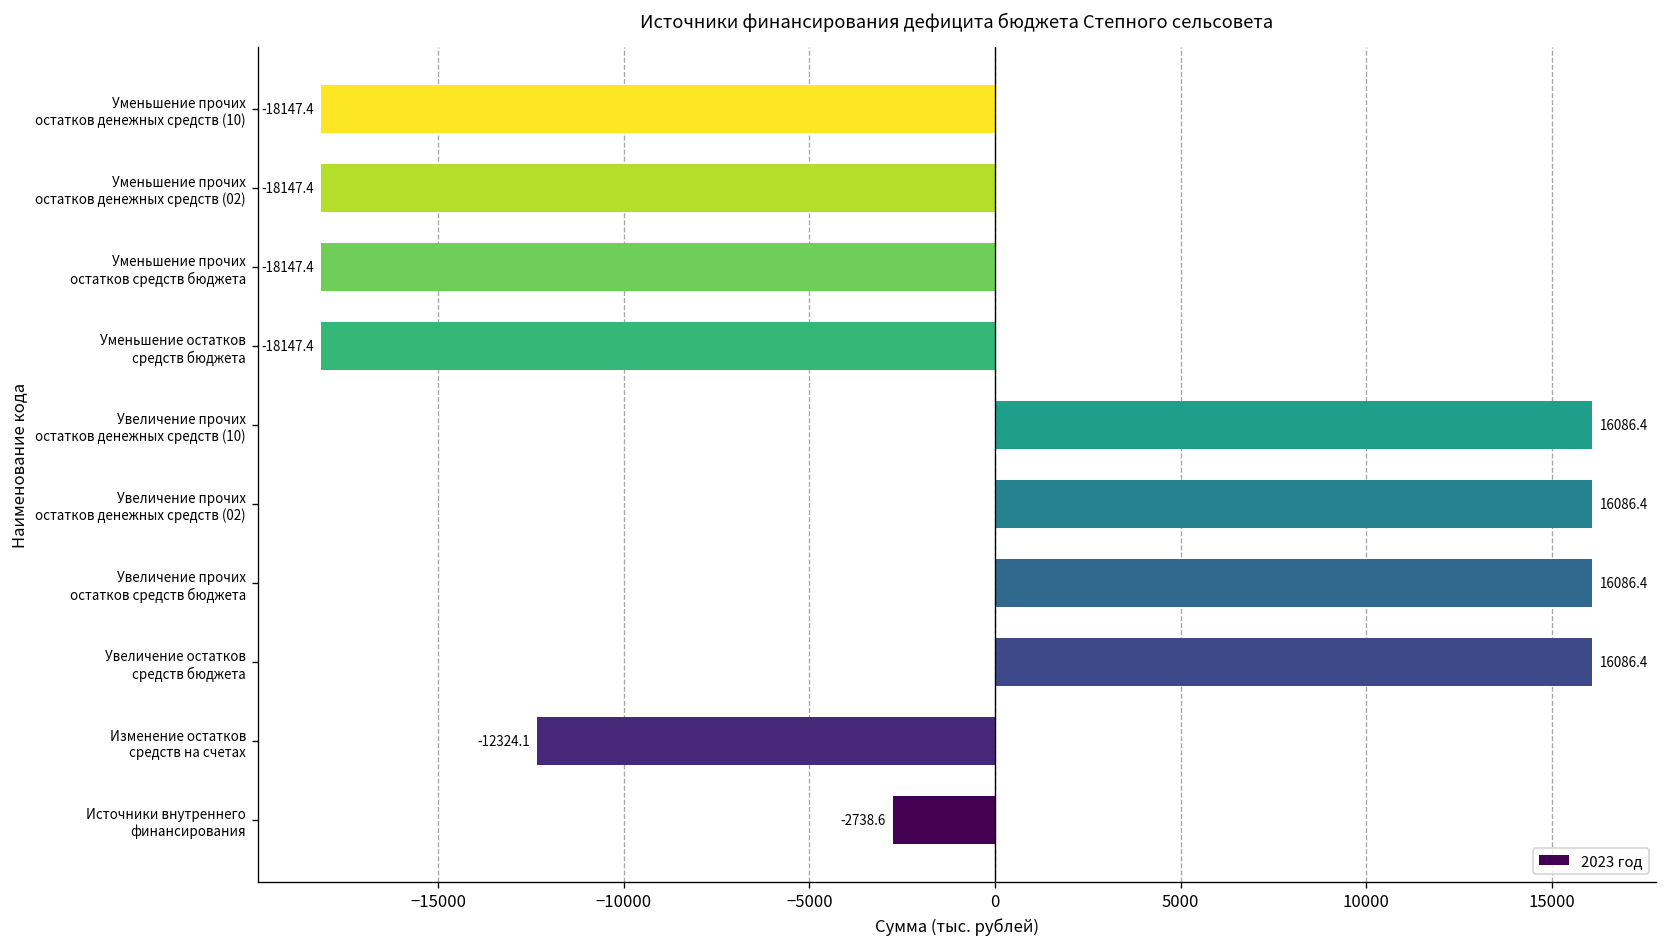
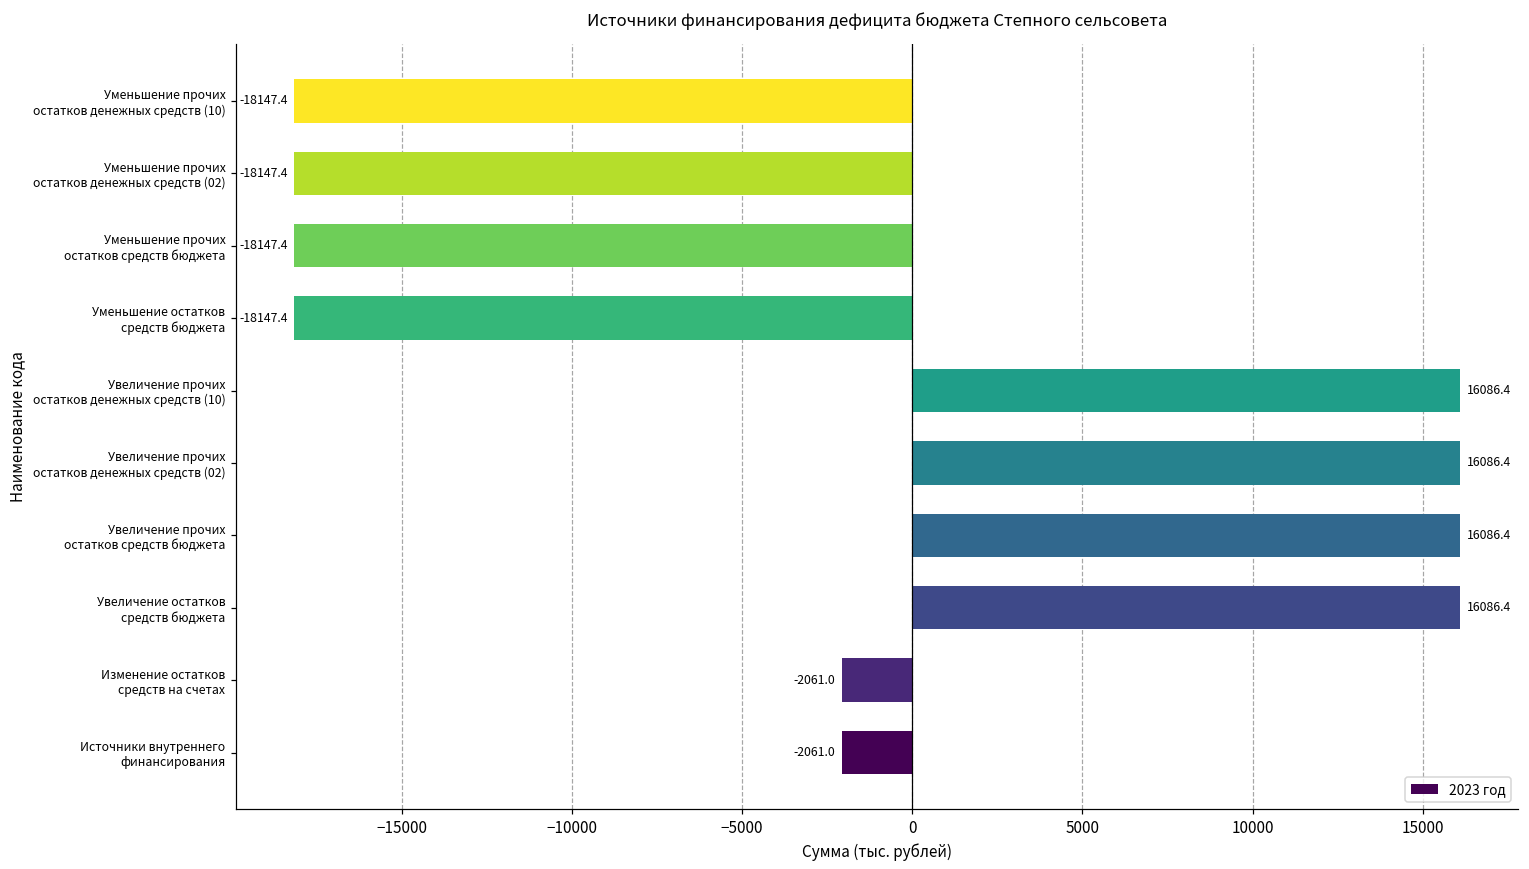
Изменение остатков средств на счетах: -12324.1 -> -2061.0
Источники внутреннего финансирования: -2738.6 -> -2061.0
